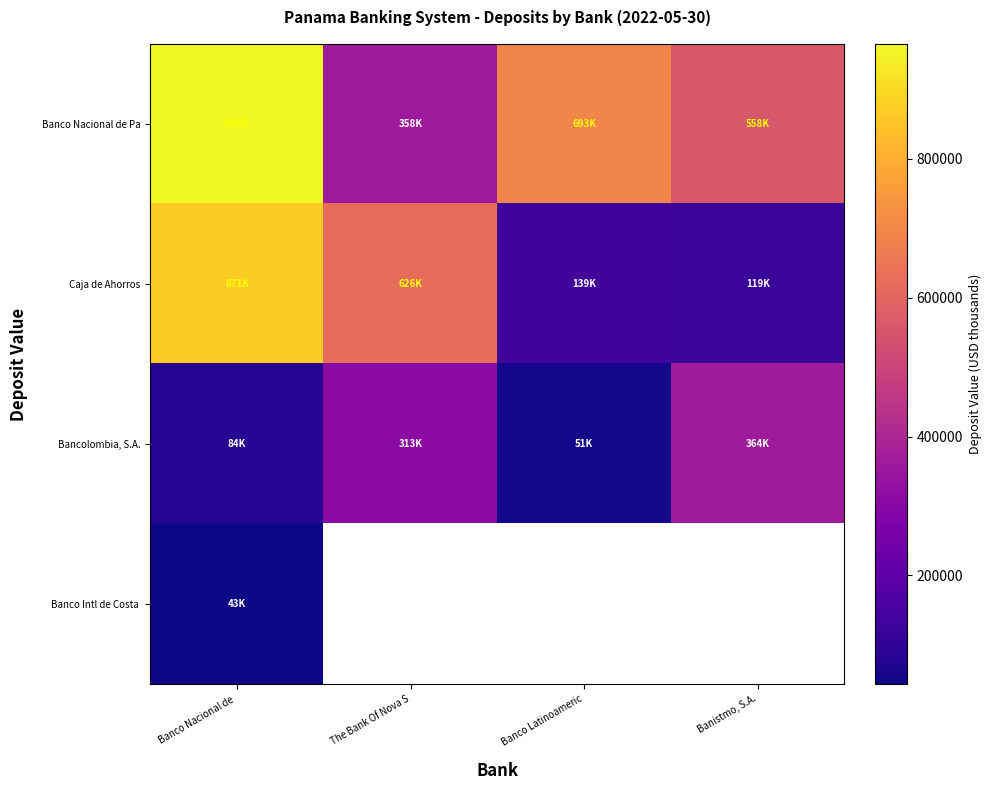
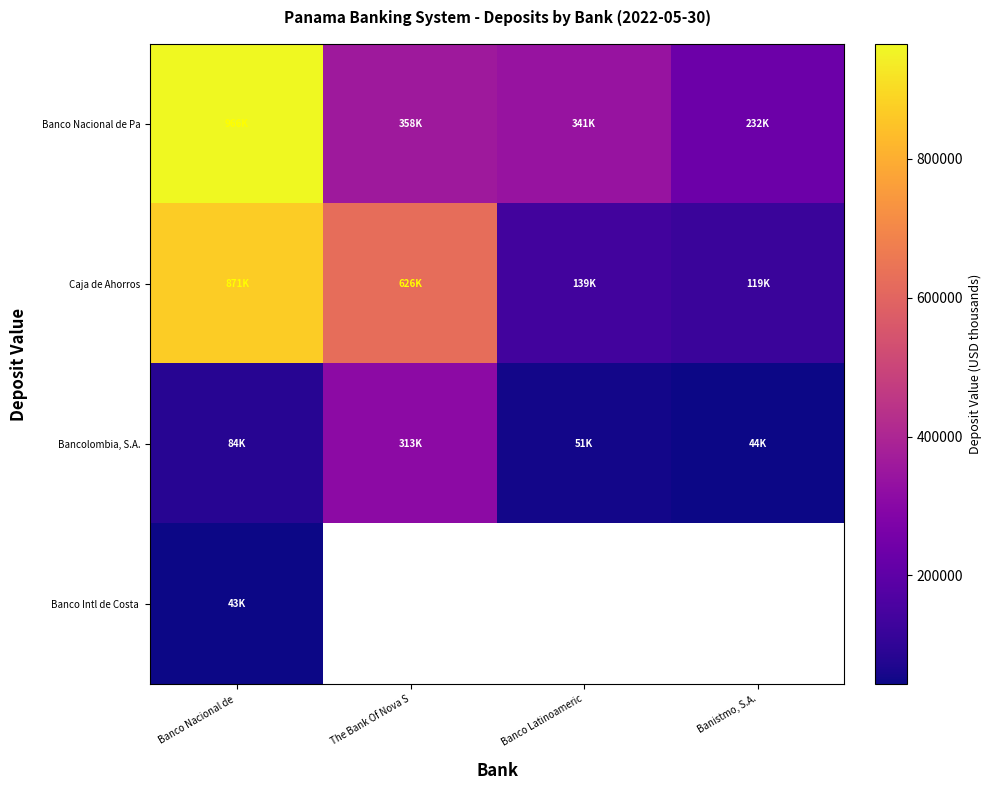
Banco Nacional de Pa, Banco Latinoameric: 693K -> 341K
Banco Nacional de Pa, Banistmo, S.A.: 558K -> 232K
Bancolombia, S.A., Banistmo, S.A.: 364K -> 44K
